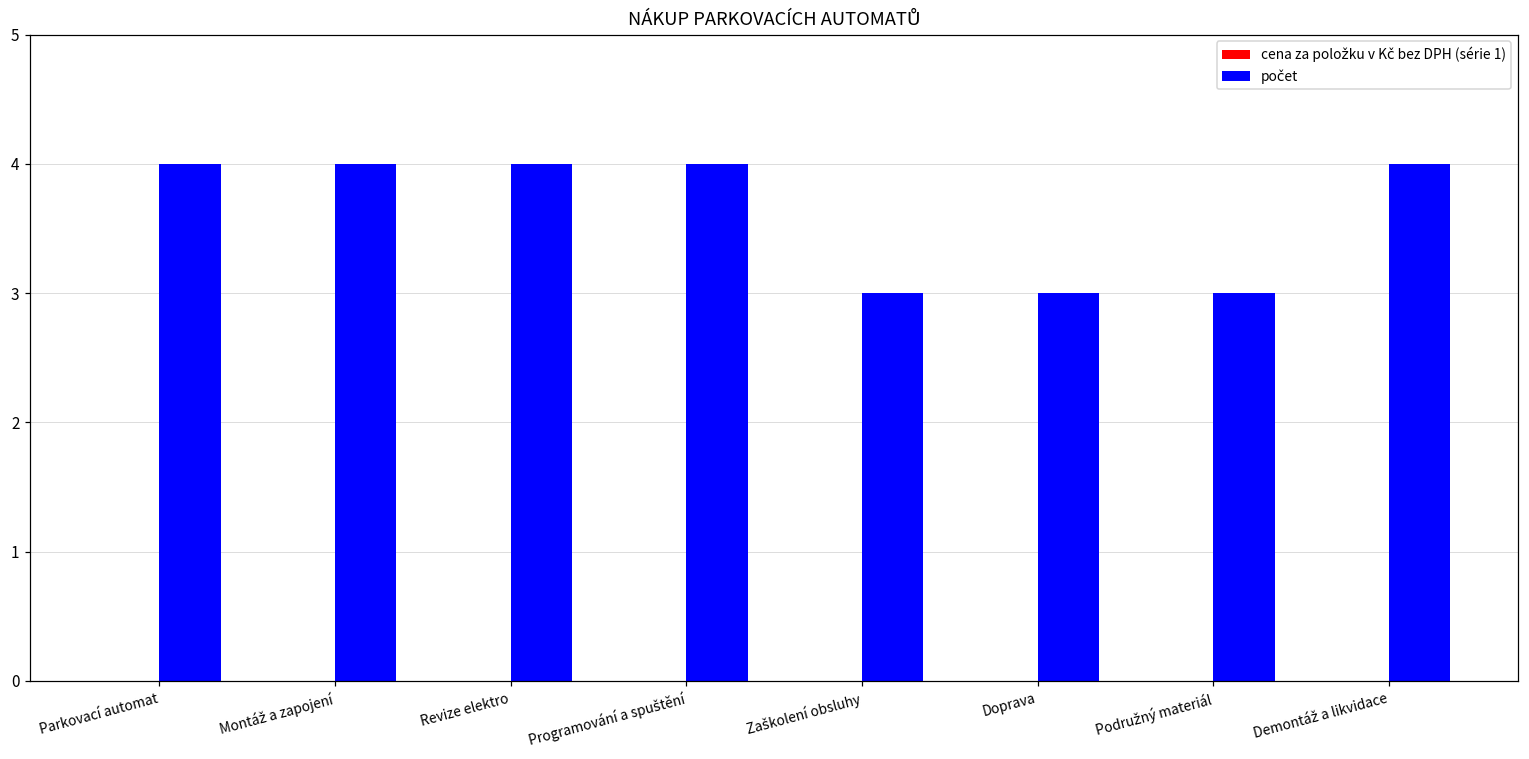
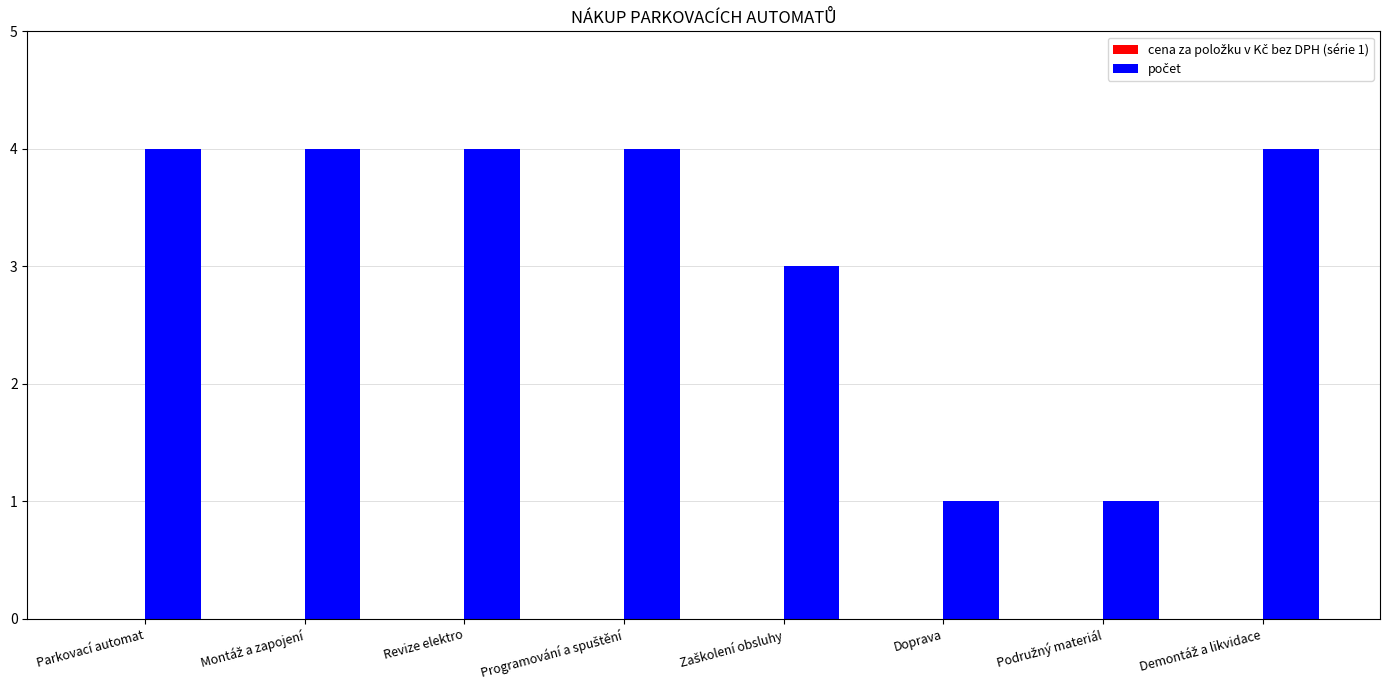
počet, Doprava: 3 -> 1
počet, Podružný materiál: 3 -> 1
